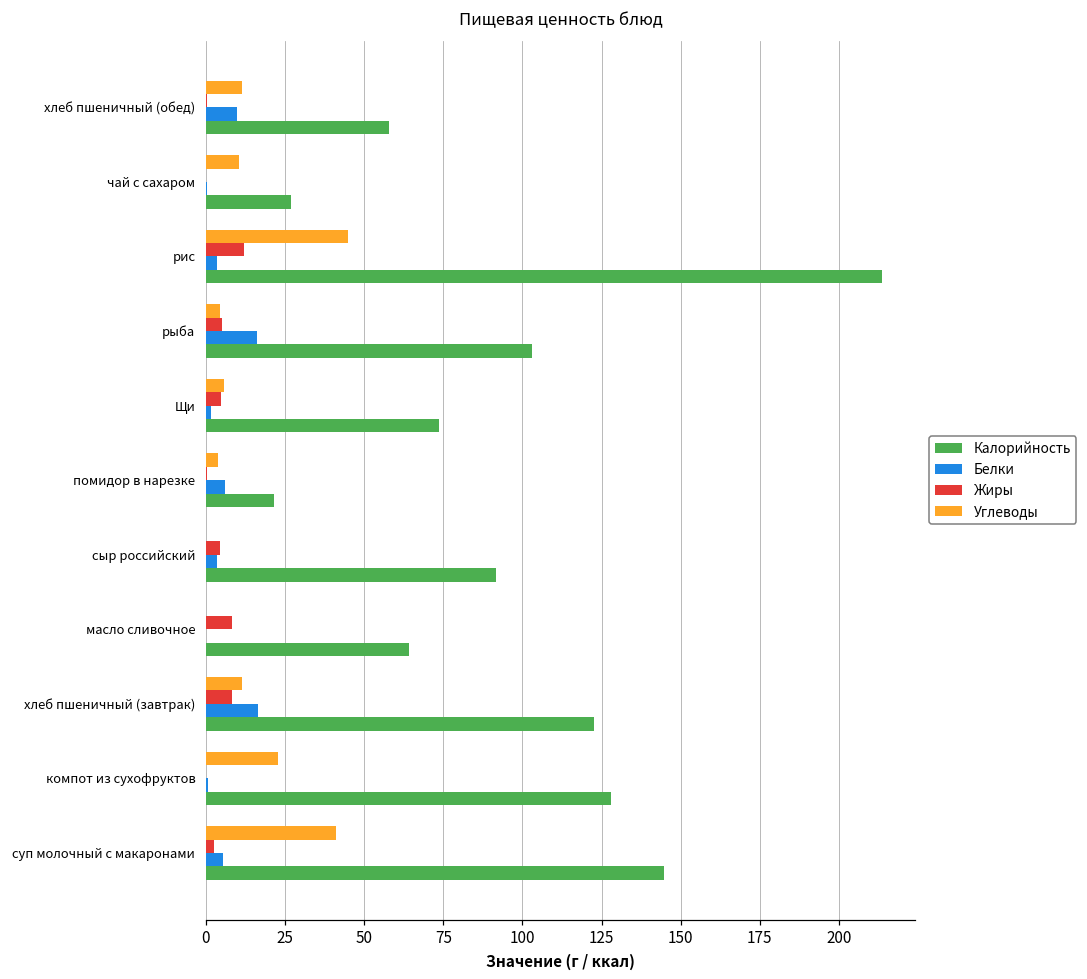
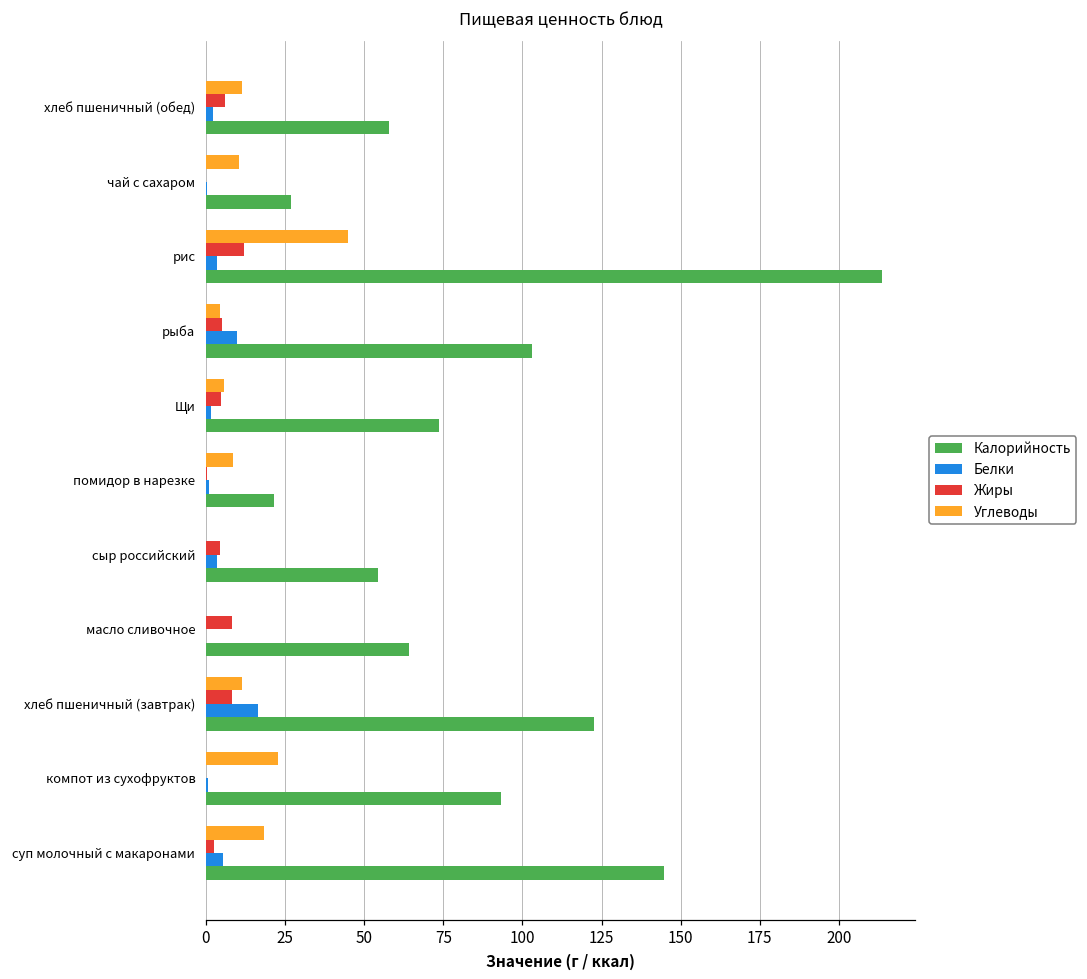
Жиры, хлеб пшеничный (обед): 0 -> 6
Белки, хлеб пшеничный (обед): 10 -> 2
Белки, рыба: 16 -> 10
Углеводы, помидор в нарезке: 4 -> 8
Белки, помидор в нарезке: 6 -> 1
Калорийность, сыр российский: 92 -> 55
Калорийность, компот из сухофруктов: 128 -> 93
Углеводы, суп молочный с макаронами: 41 -> 18
